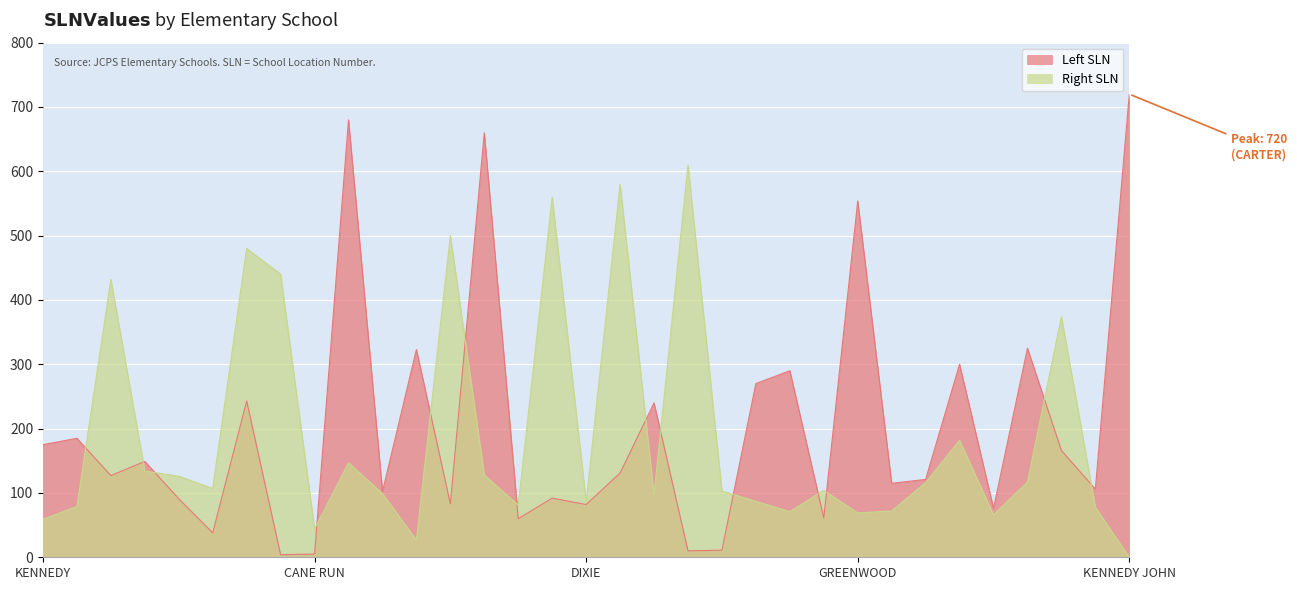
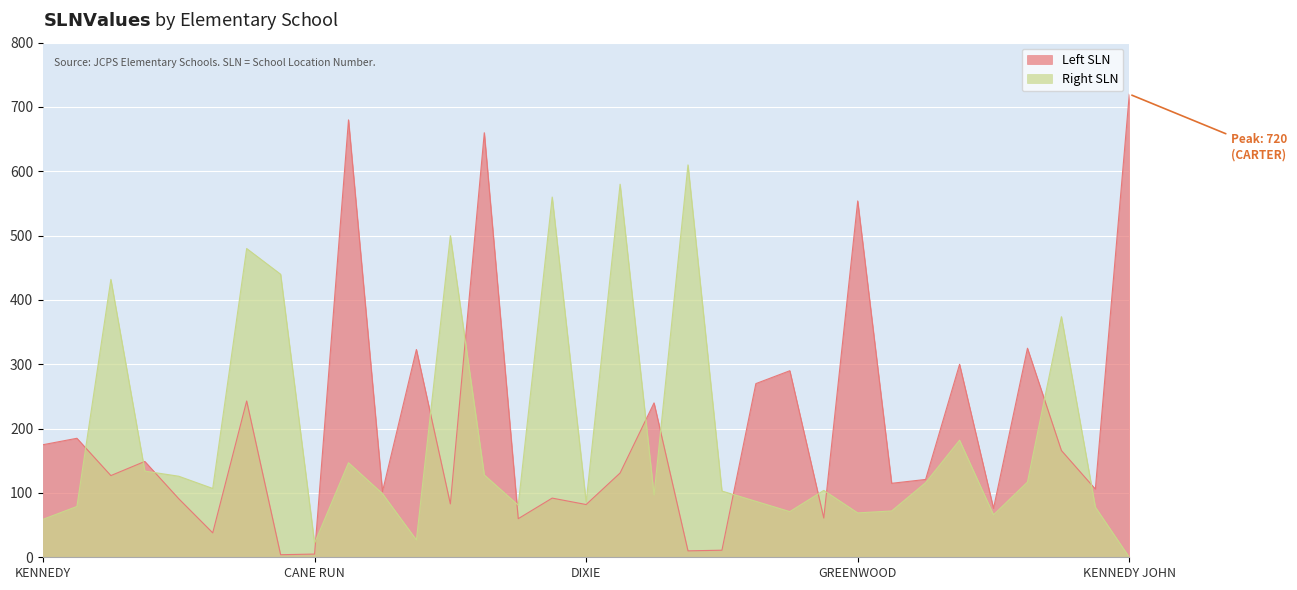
Right SLN, CANE RUN: 40 -> 20
